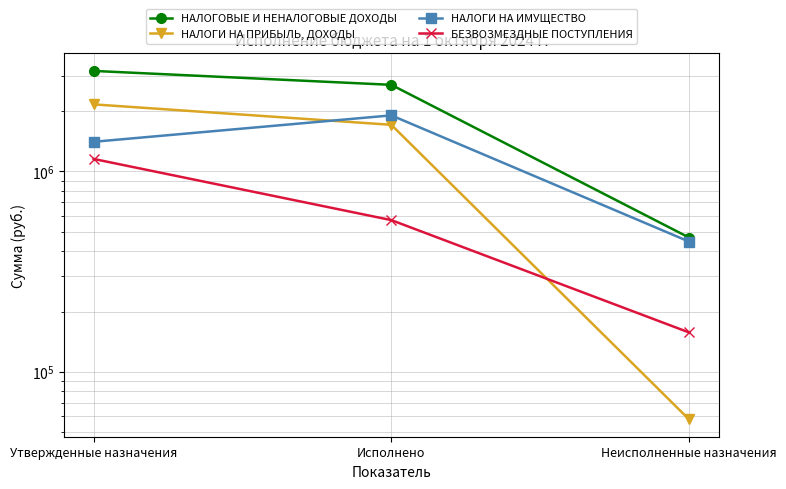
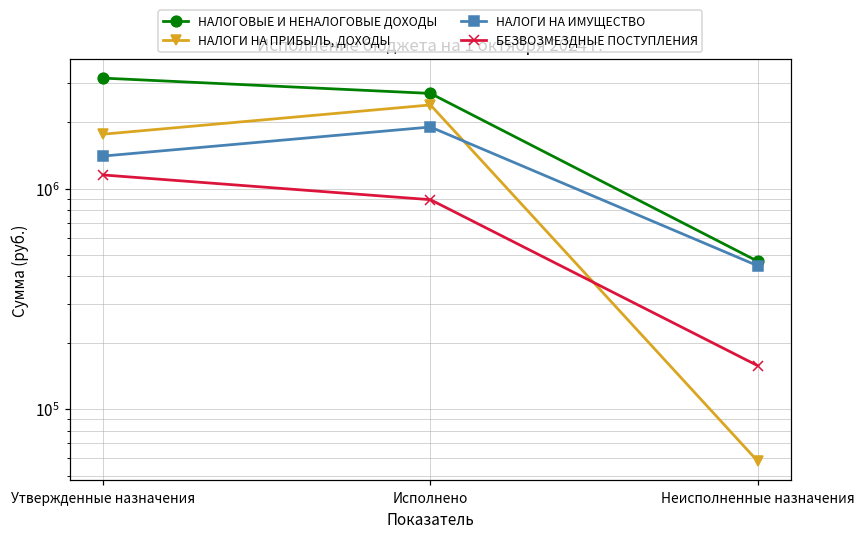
НАЛОГИ НА ПРИБЫЛЬ, ДОХОДЫ, Утвержденные назначения: 2200000 -> 1800000
НАЛОГИ НА ПРИБЫЛЬ, ДОХОДЫ, Исполнено: 1700000 -> 2400000
БЕЗВОЗМЕЗДНЫЕ ПОСТУПЛЕНИЯ, Исполнено: 570000 -> 900000
